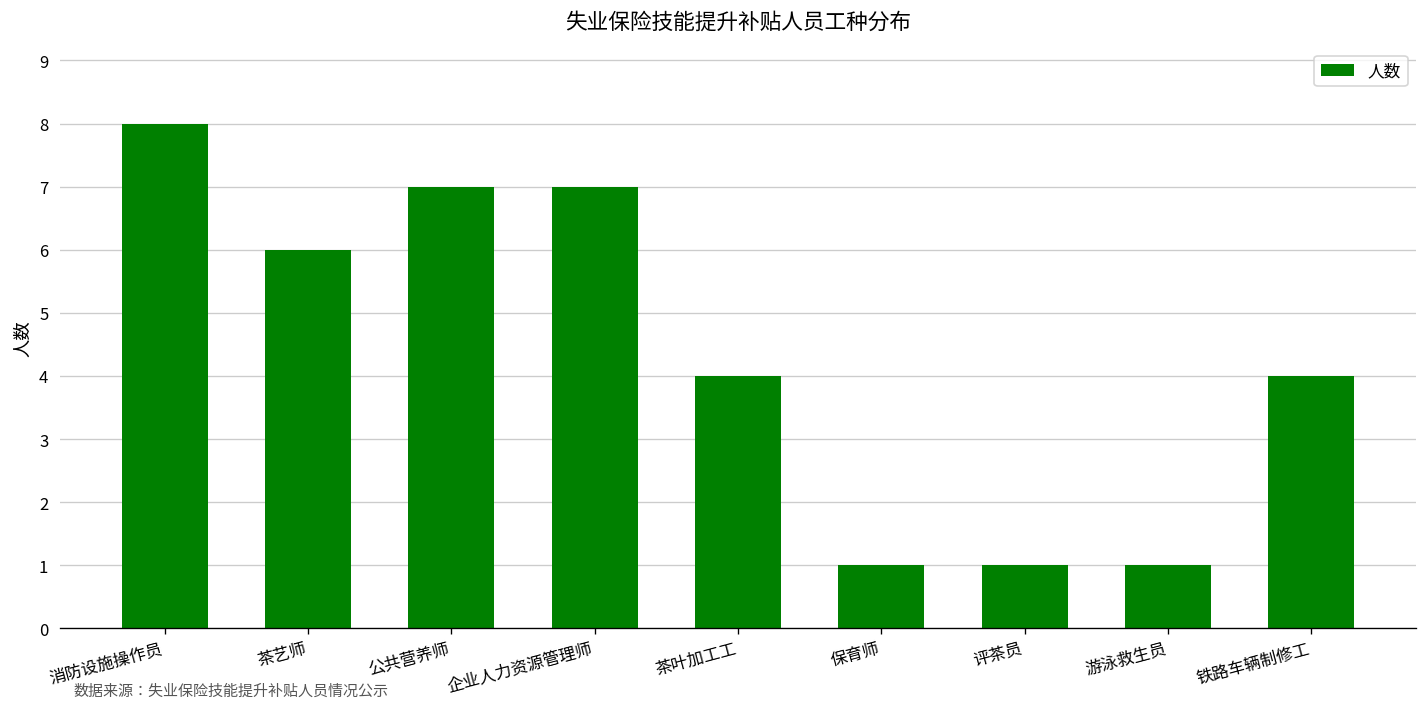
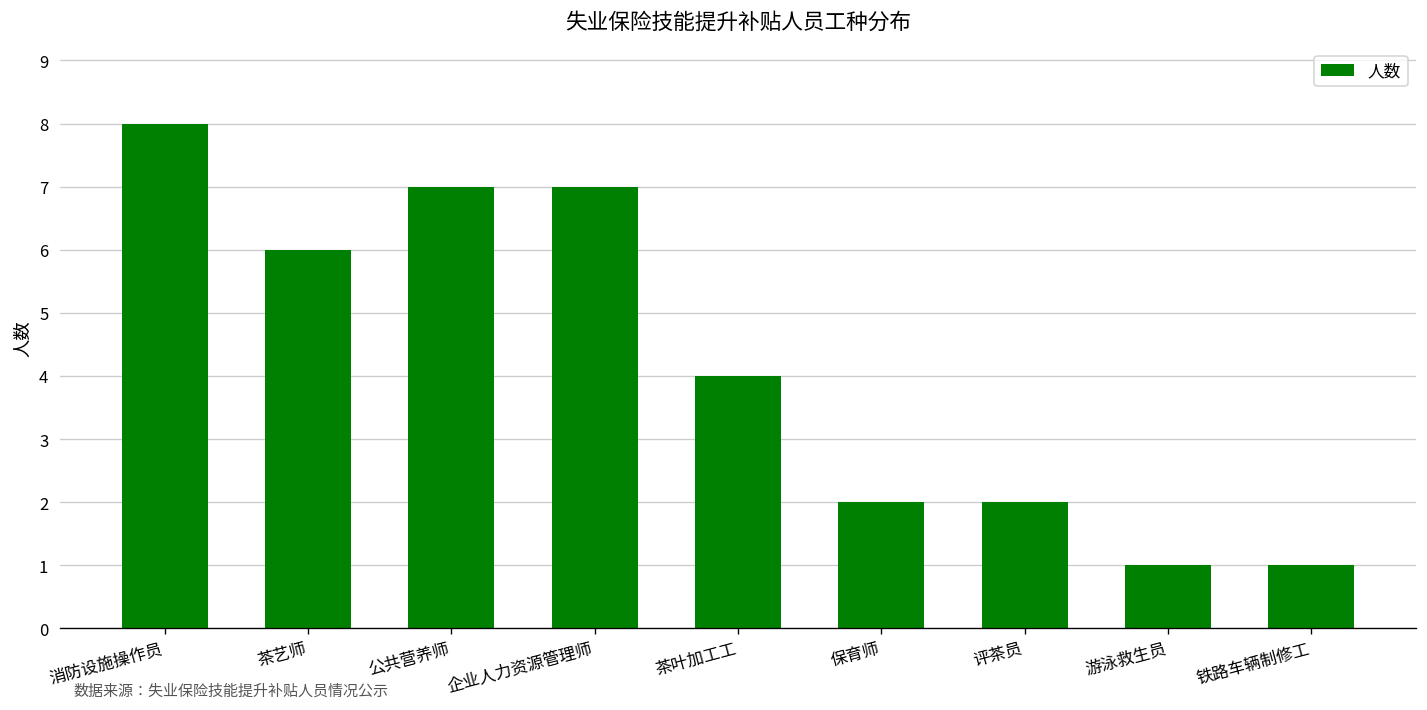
保育师: 1 -> 2
评茶员: 1 -> 2
铁路车辆制修工: 4 -> 1
